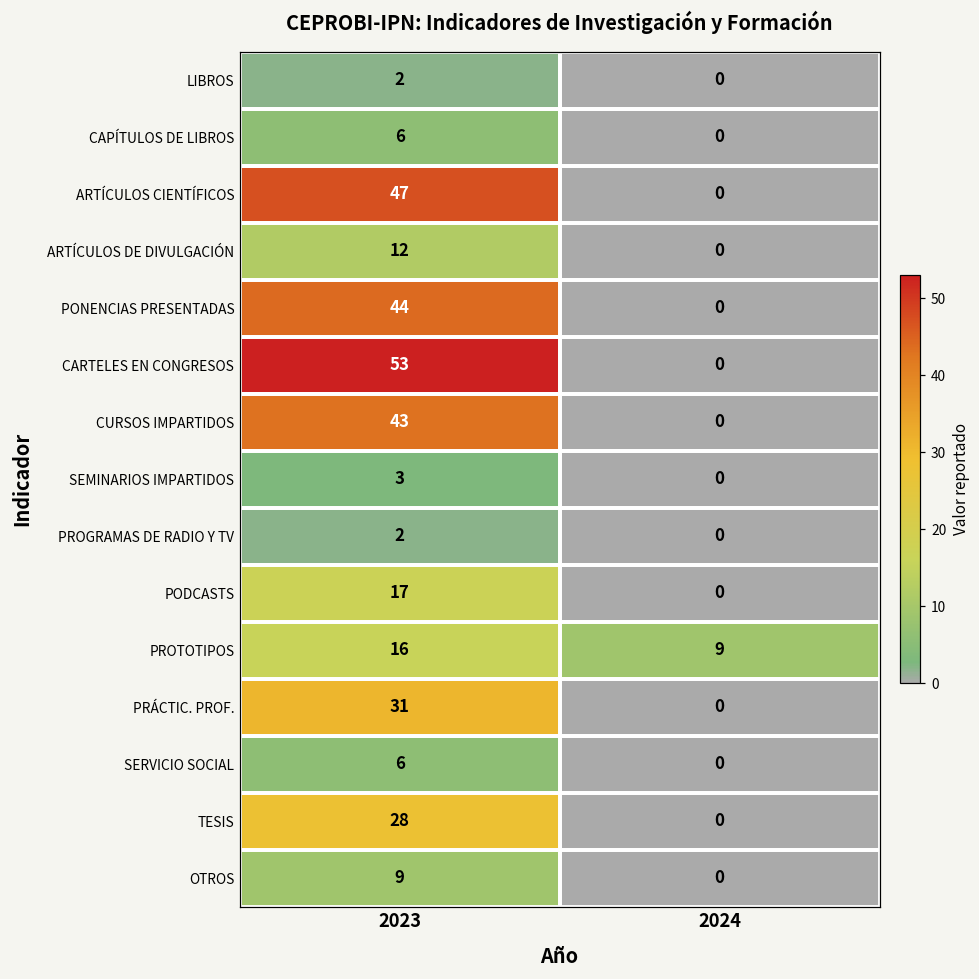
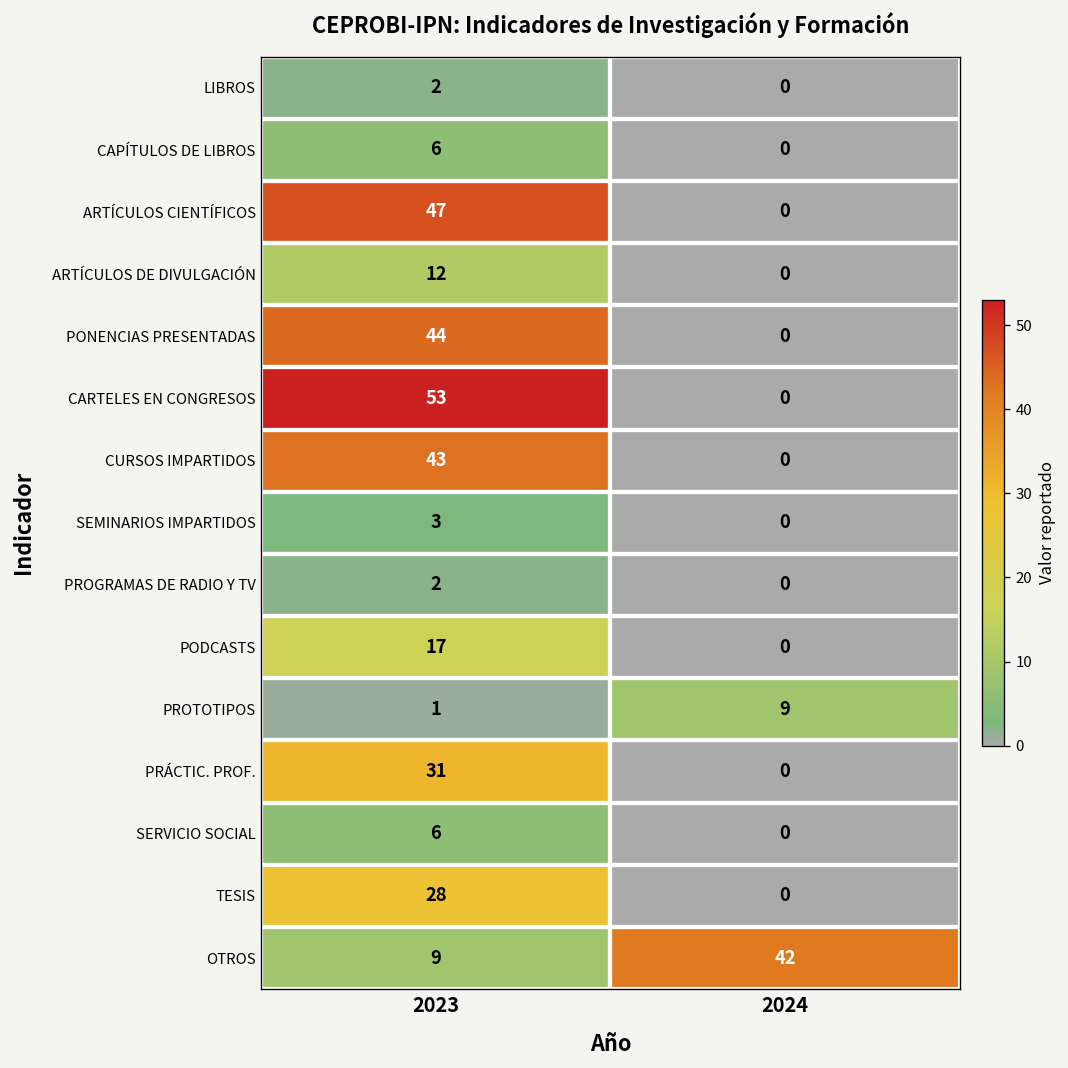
PROTOTIPOS, 2023: 16 -> 1
OTROS, 2024: 0 -> 42
